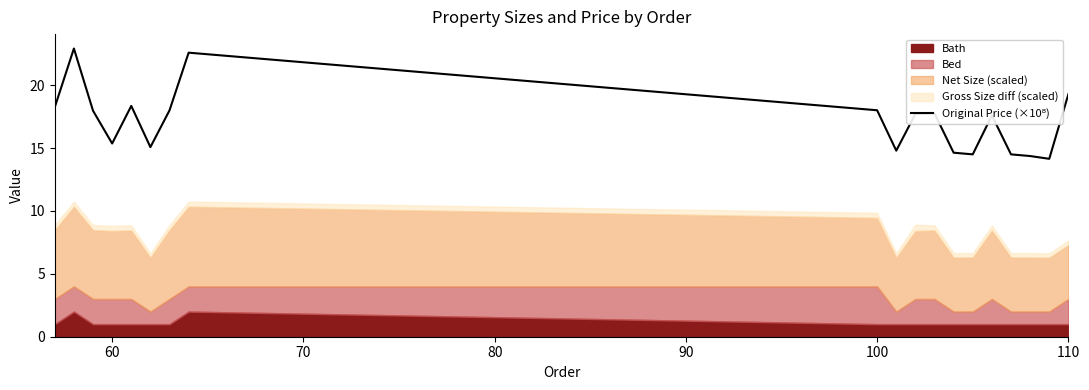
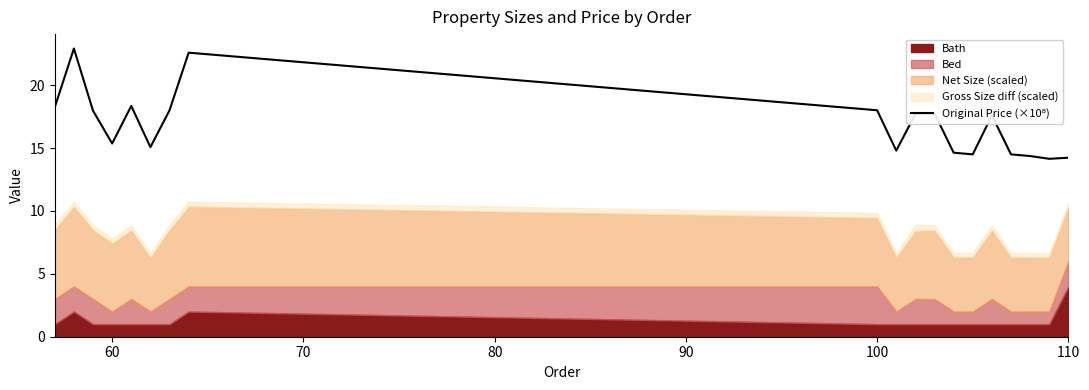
Bed, 60: 2 -> 1
Original Price (×10⁸), 110: 19.3 -> 14.2
Bath, 110: 1 -> 4
